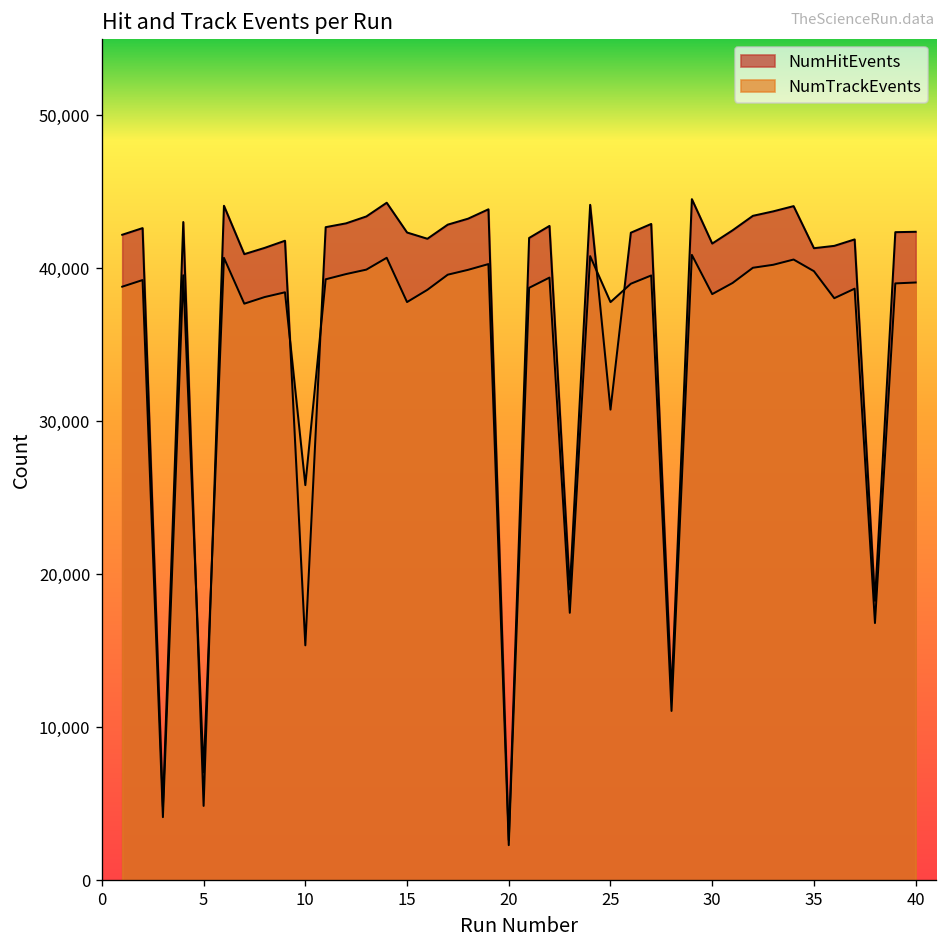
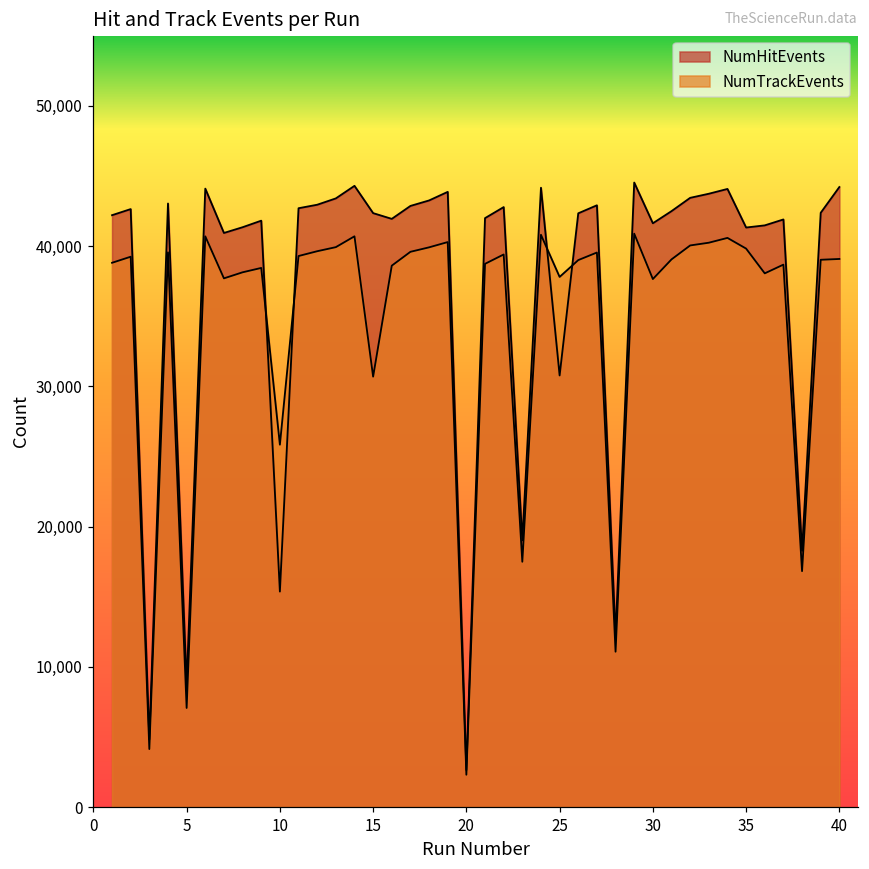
NumHitEvents, 5: 4,900 -> 8,700
NumTrackEvents, 15: 37,800 -> 30,700
NumTrackEvents, 30: 38,300 -> 37,600
NumHitEvents, 40: 42,400 -> 44,200
